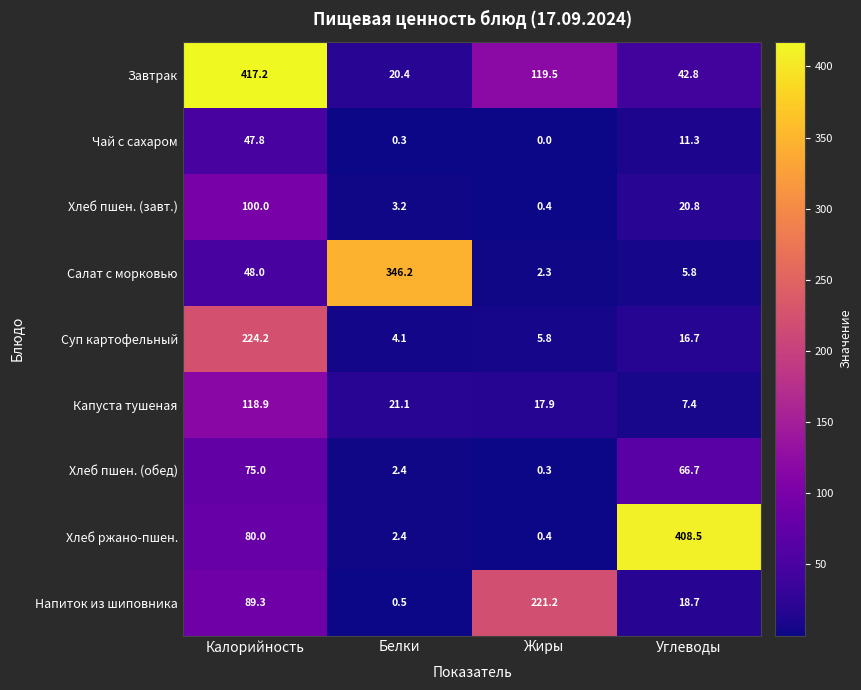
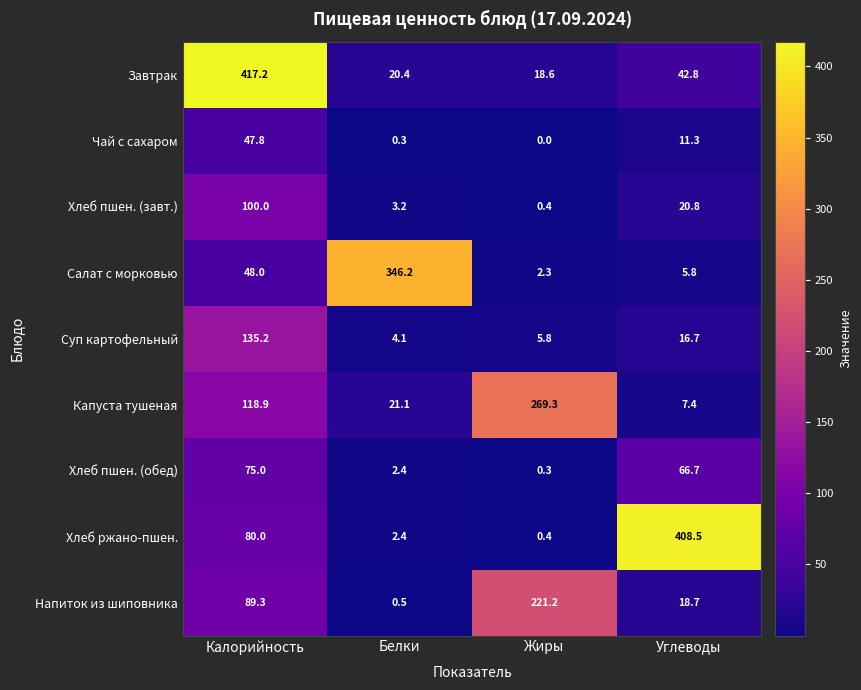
Завтрак, Жиры: 119.5 -> 18.6
Суп картофельный, Калорийность: 224.2 -> 135.2
Капуста тушеная, Жиры: 17.9 -> 269.3
